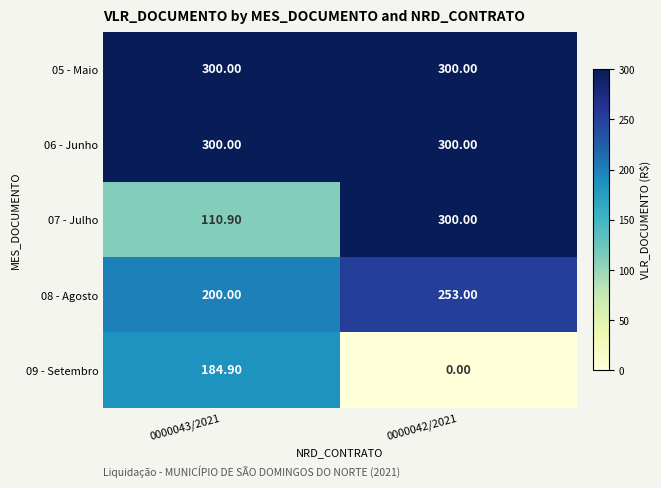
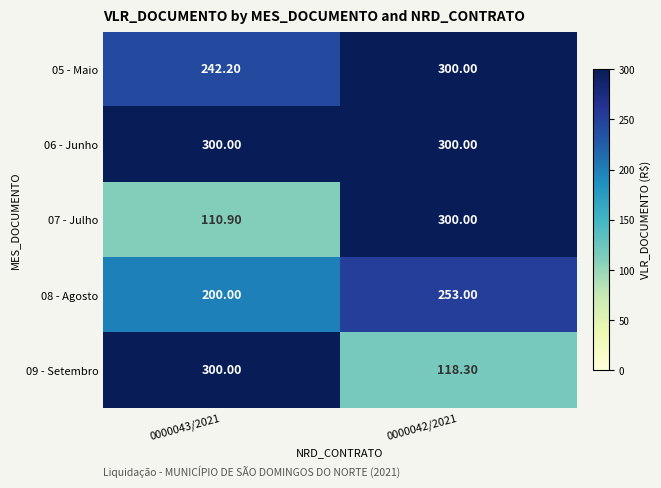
05 - Maio, 0000043/2021: 300.00 -> 242.20
09 - Setembro, 0000043/2021: 184.90 -> 300.00
09 - Setembro, 0000042/2021: 0.00 -> 118.30
